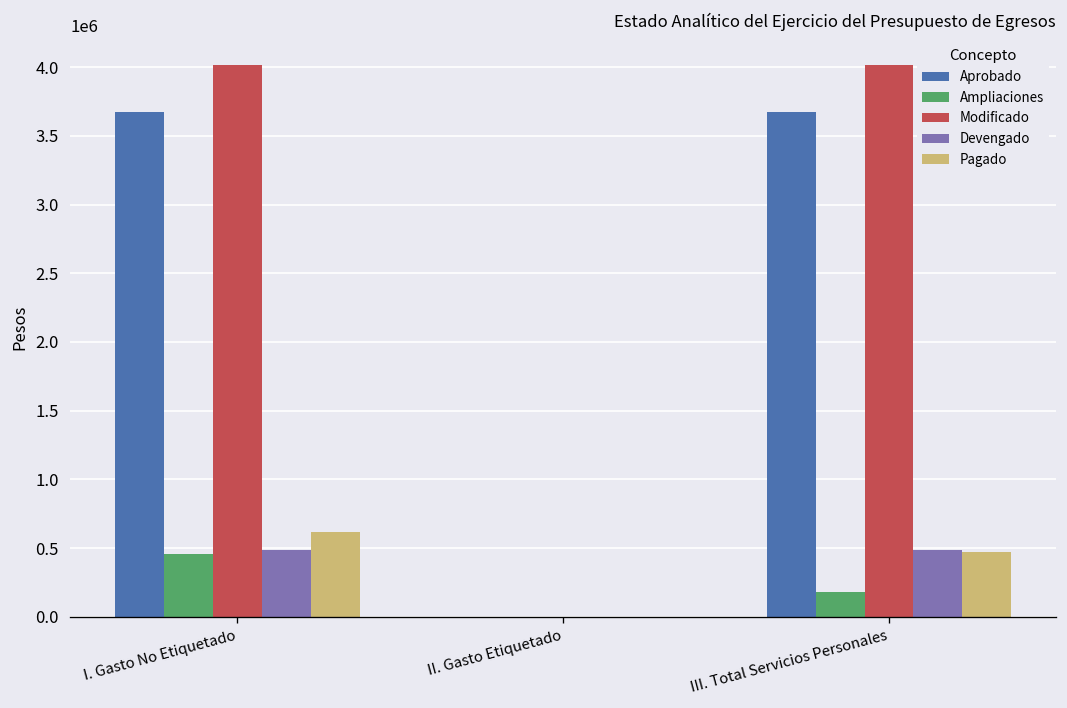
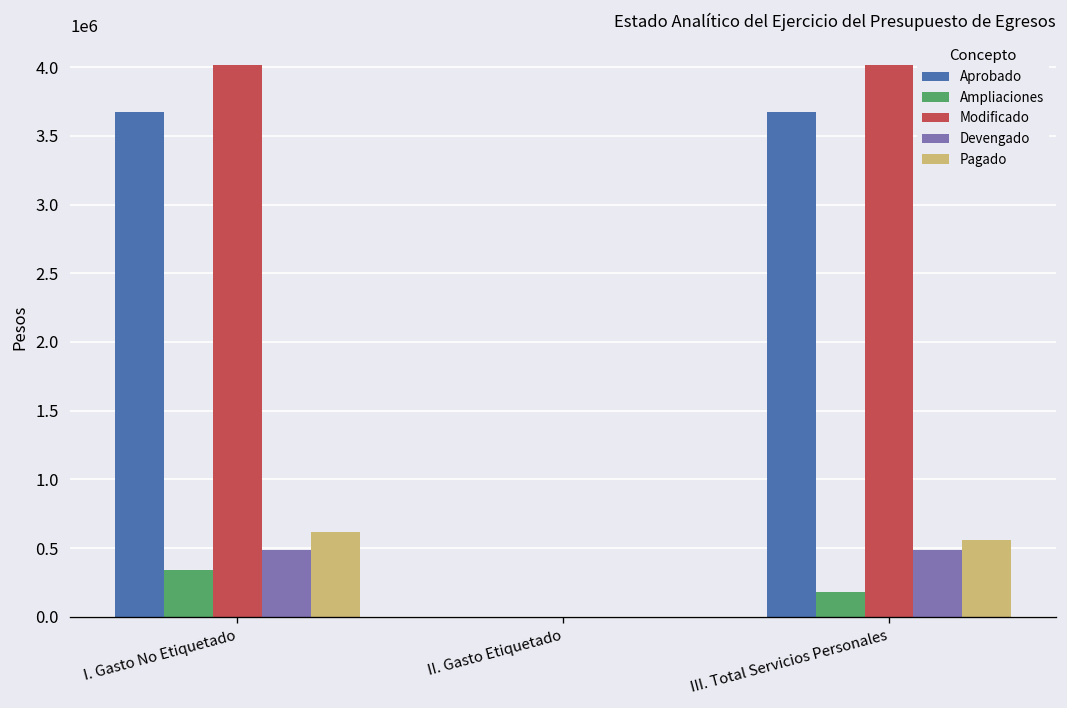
Ampliaciones, I. Gasto No Etiquetado: 450000 -> 340000
Pagado, III. Total Servicios Personales: 470000 -> 560000
